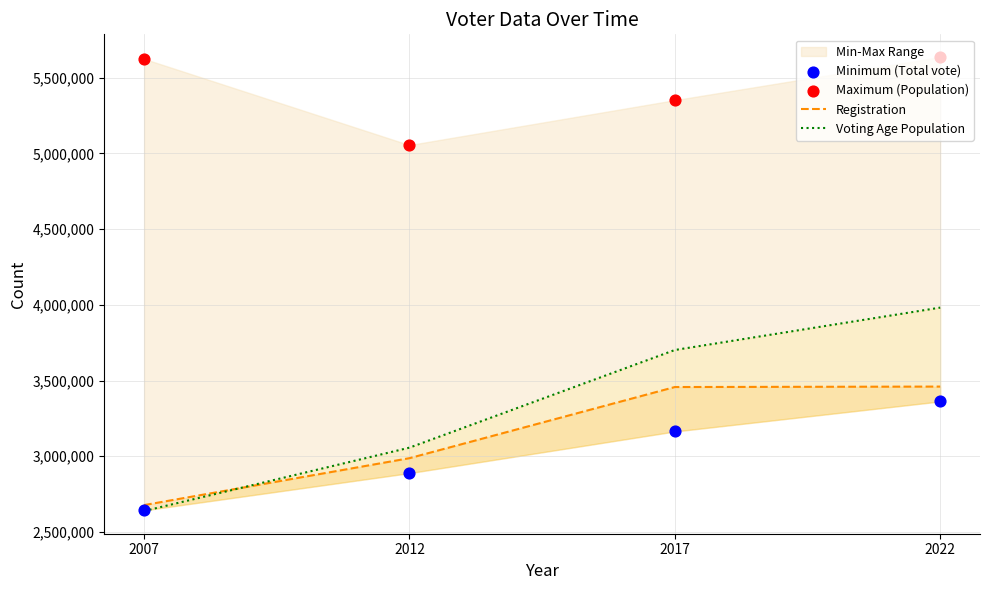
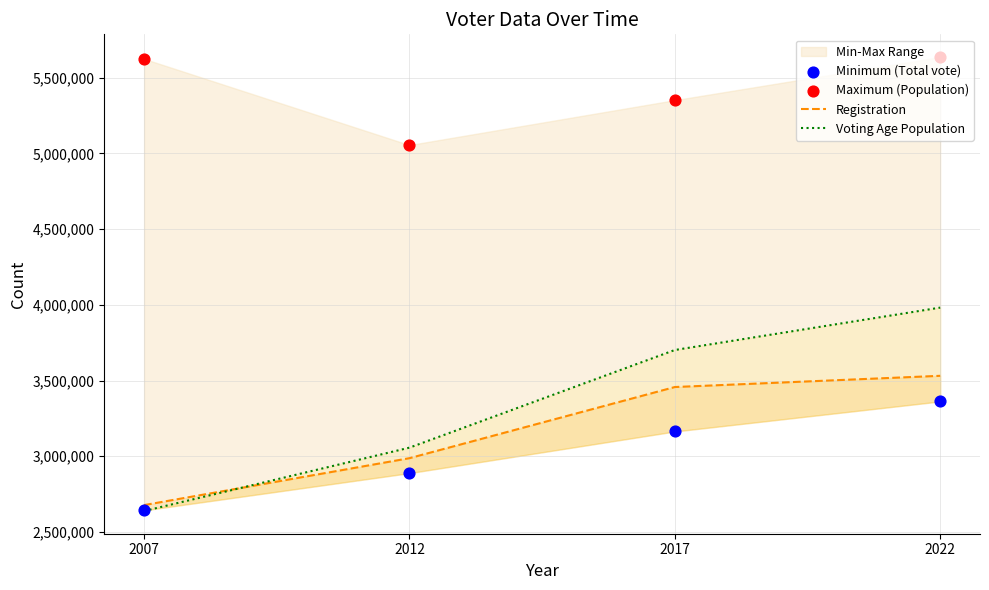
Registration, 2022: 3,460,000 -> 3,530,000
